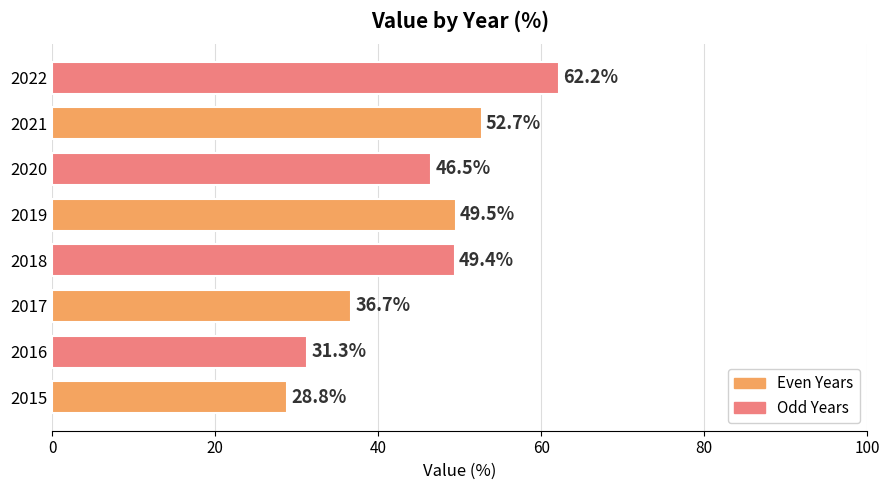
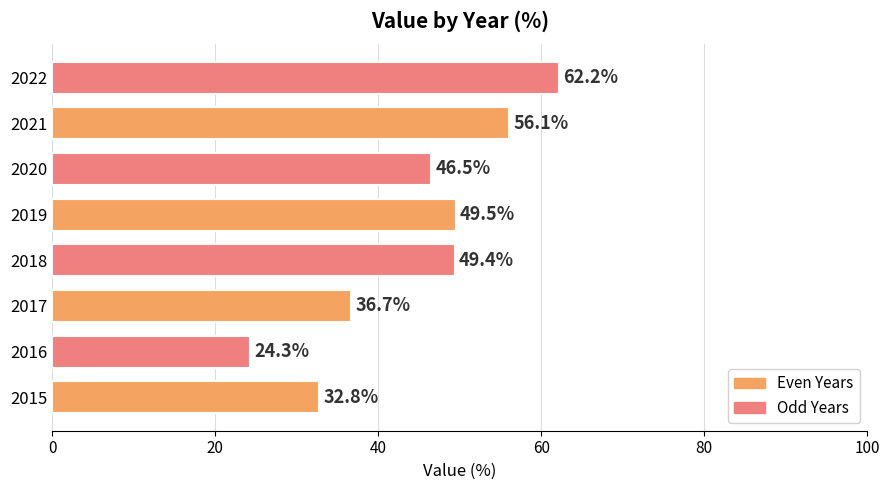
2021: 52.7% -> 56.1%
2016: 31.3% -> 24.3%
2015: 28.8% -> 32.8%
